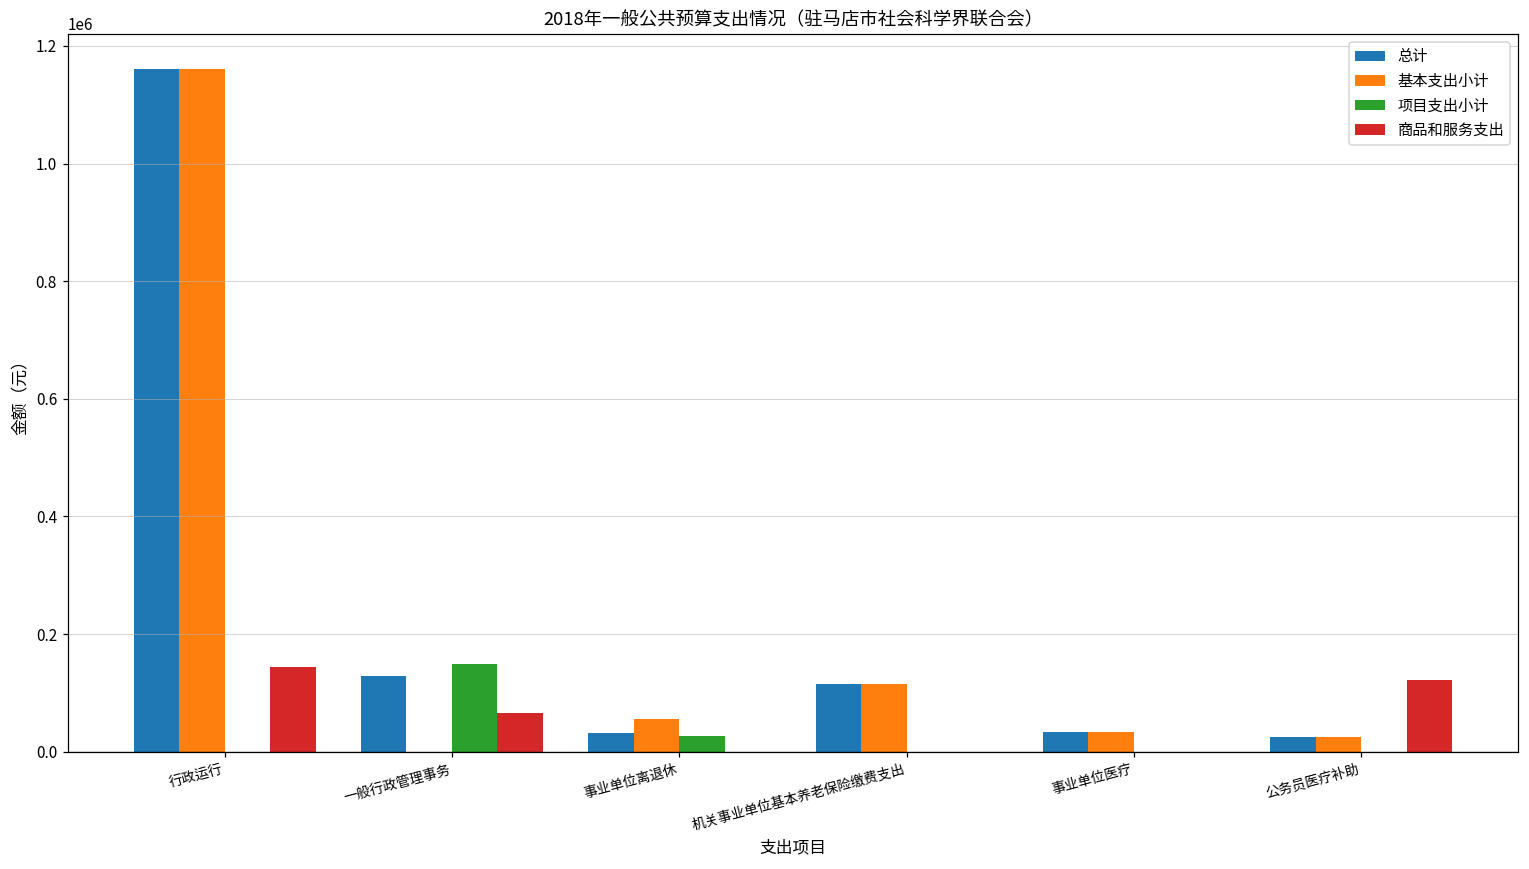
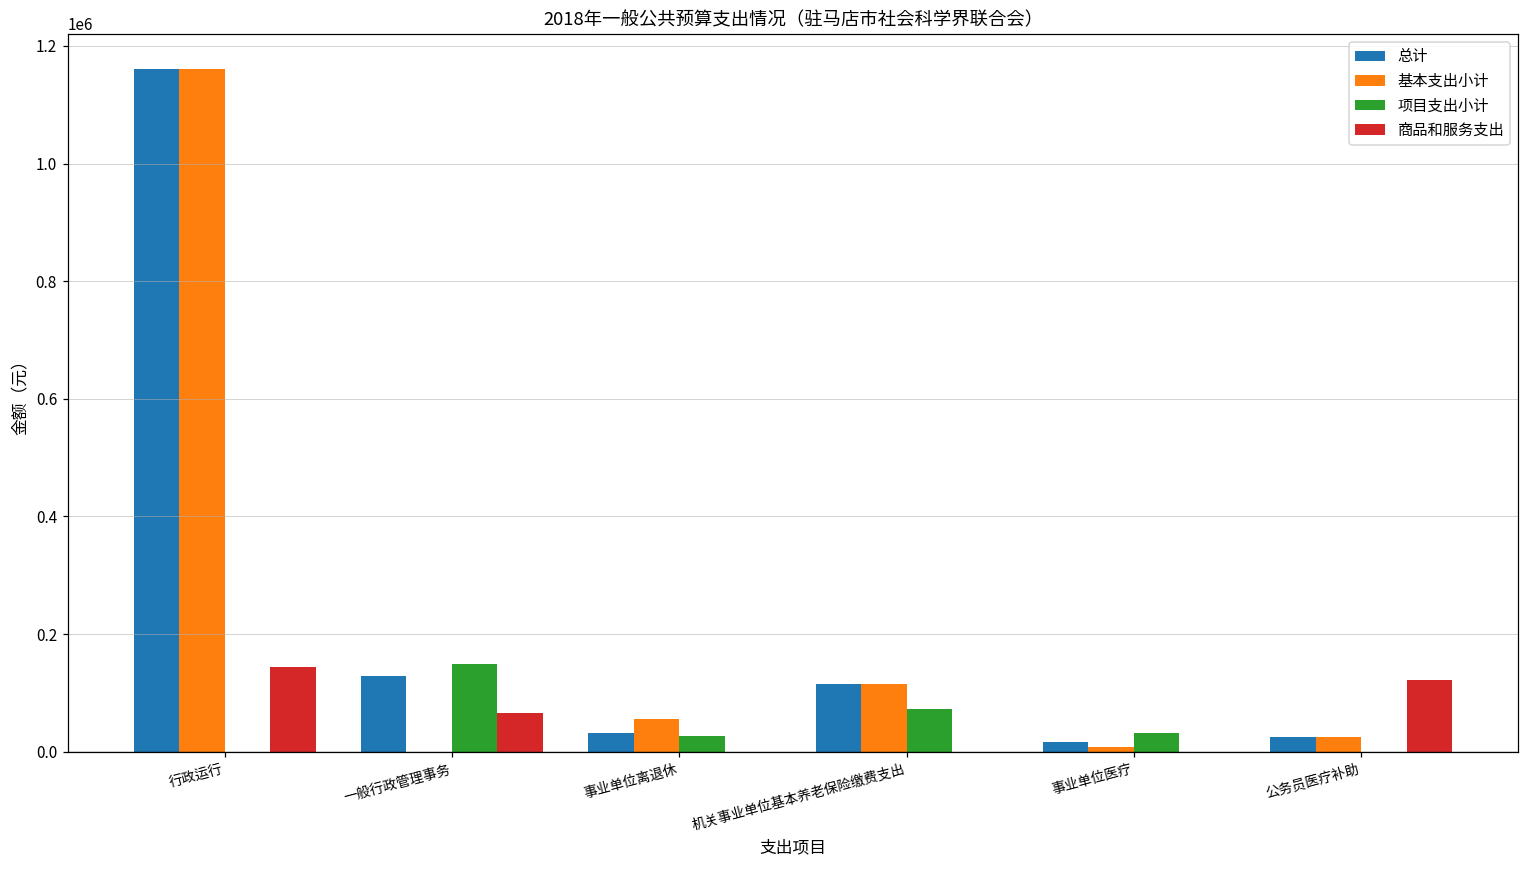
项目支出小计, 机关事业单位基本养老保险缴费支出: 0 -> 70000
总计, 事业单位医疗: 30000 -> 20000
基本支出小计, 事业单位医疗: 30000 -> 10000
项目支出小计, 事业单位医疗: 0 -> 30000
